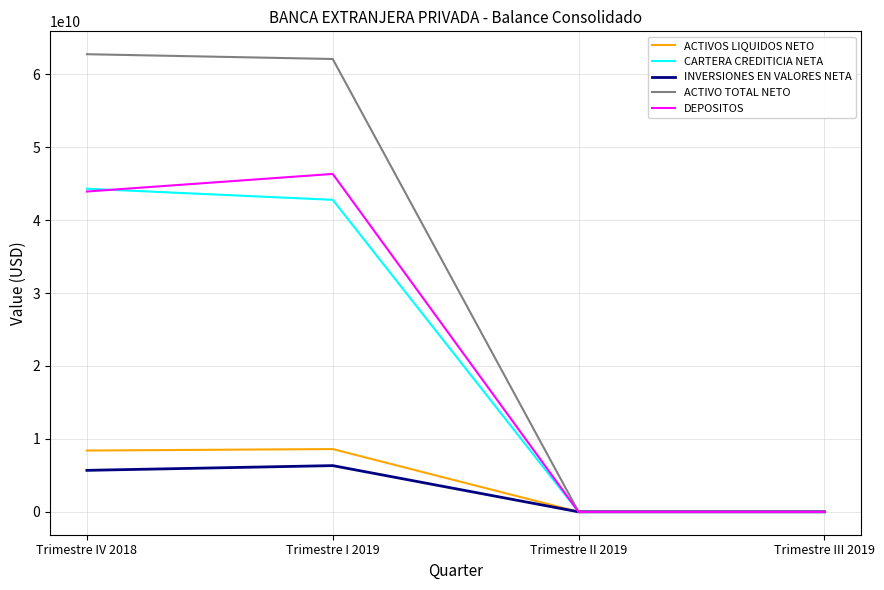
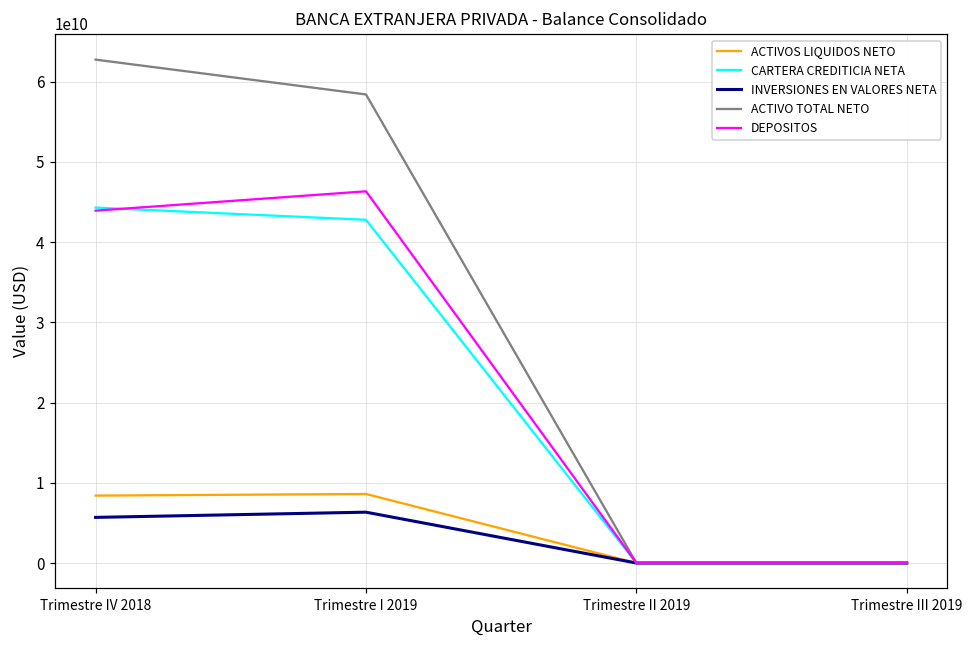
ACTIVO TOTAL NETO, Trimestre I 2019: 62000000000 -> 58000000000
